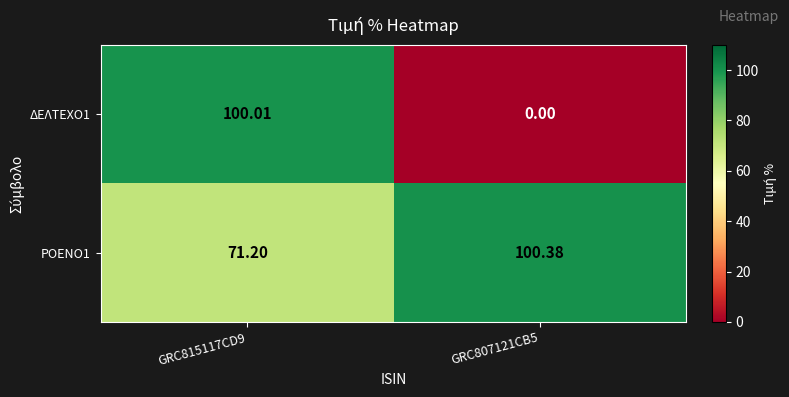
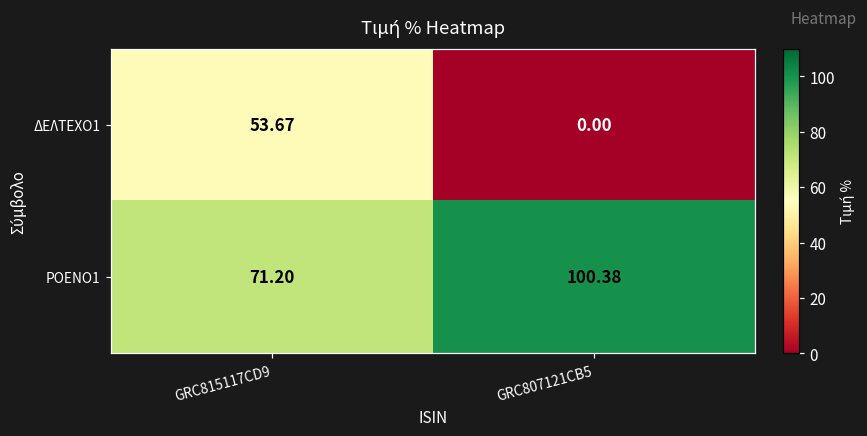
ΔΕΛΤΕΧΟ1, GRC815117CD9: 100.01 -> 53.67
